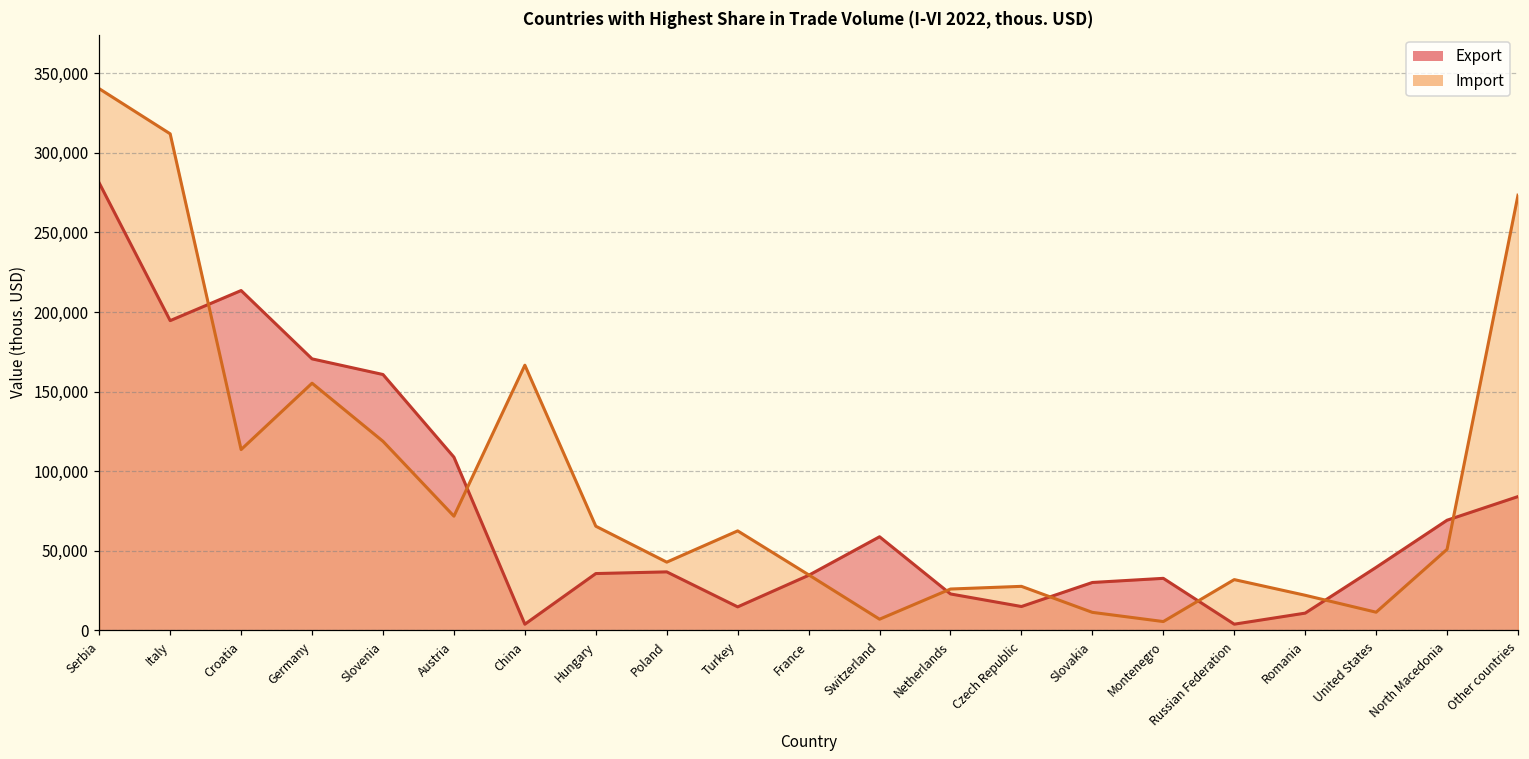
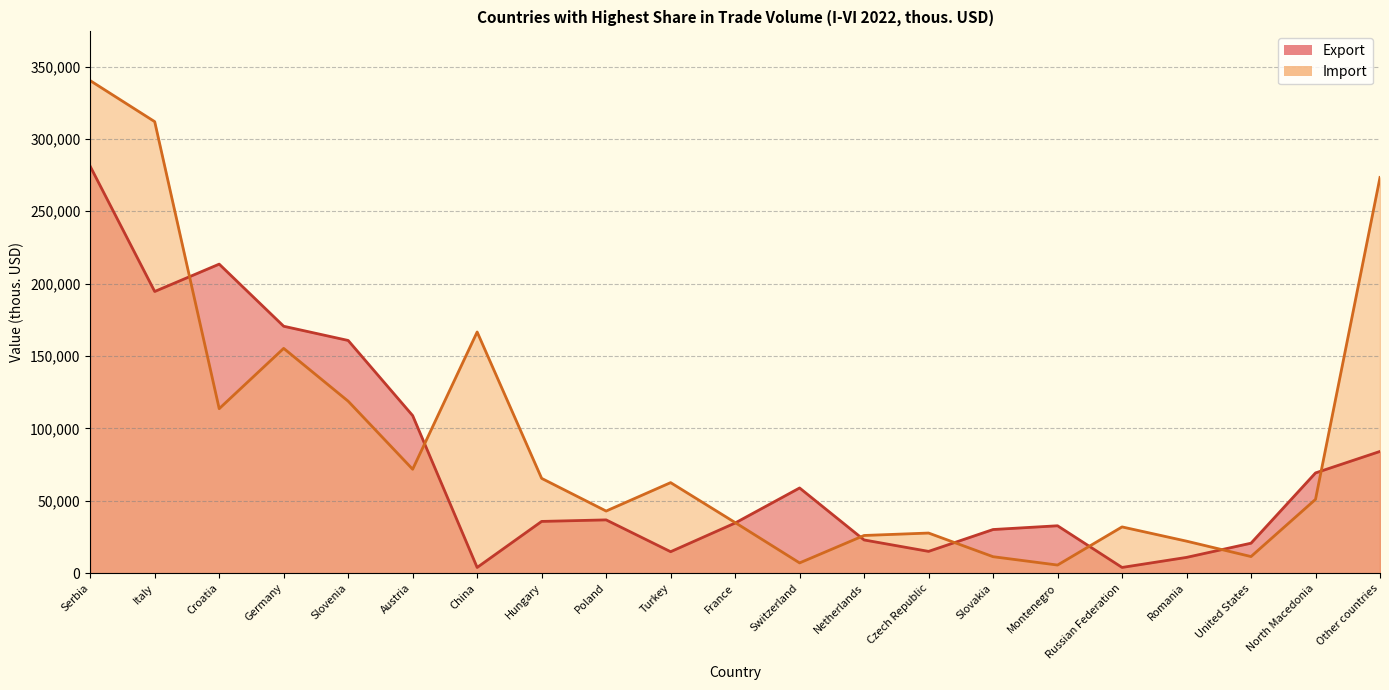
Export, United States: 40,000 -> 21,000
